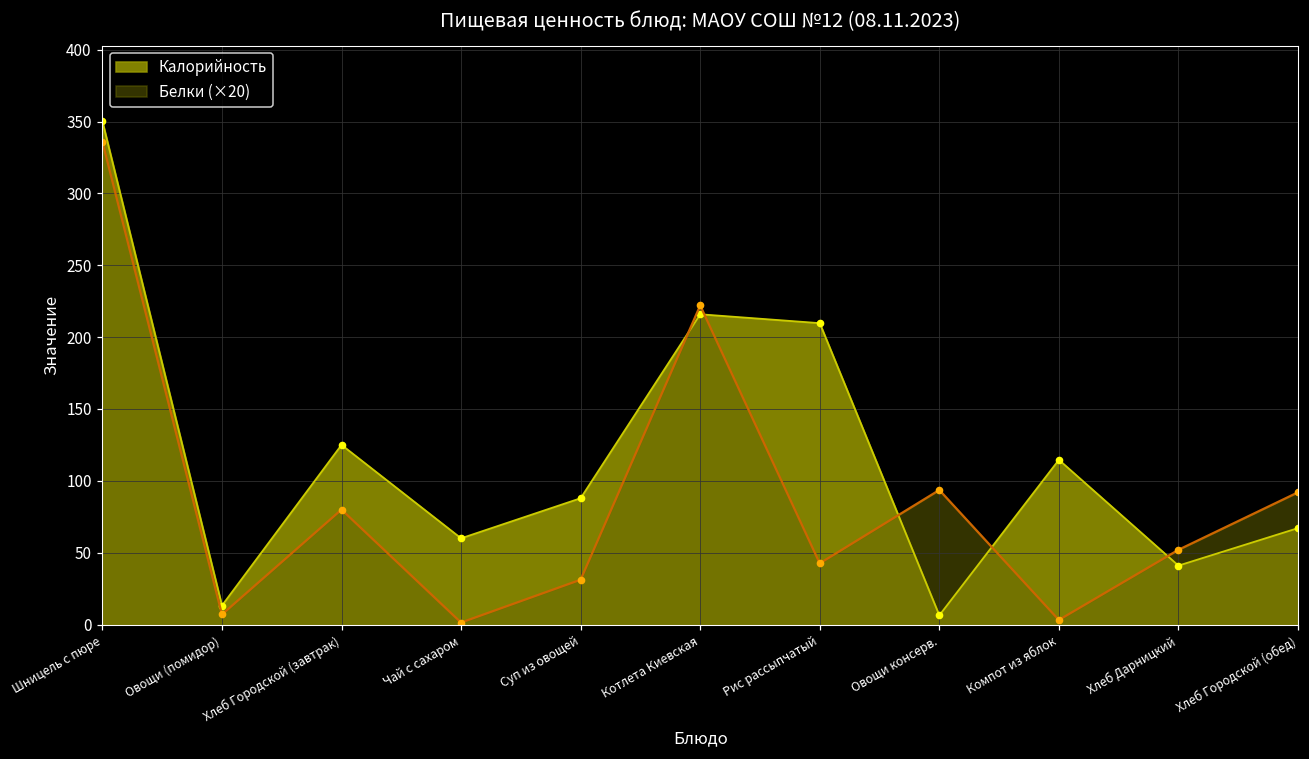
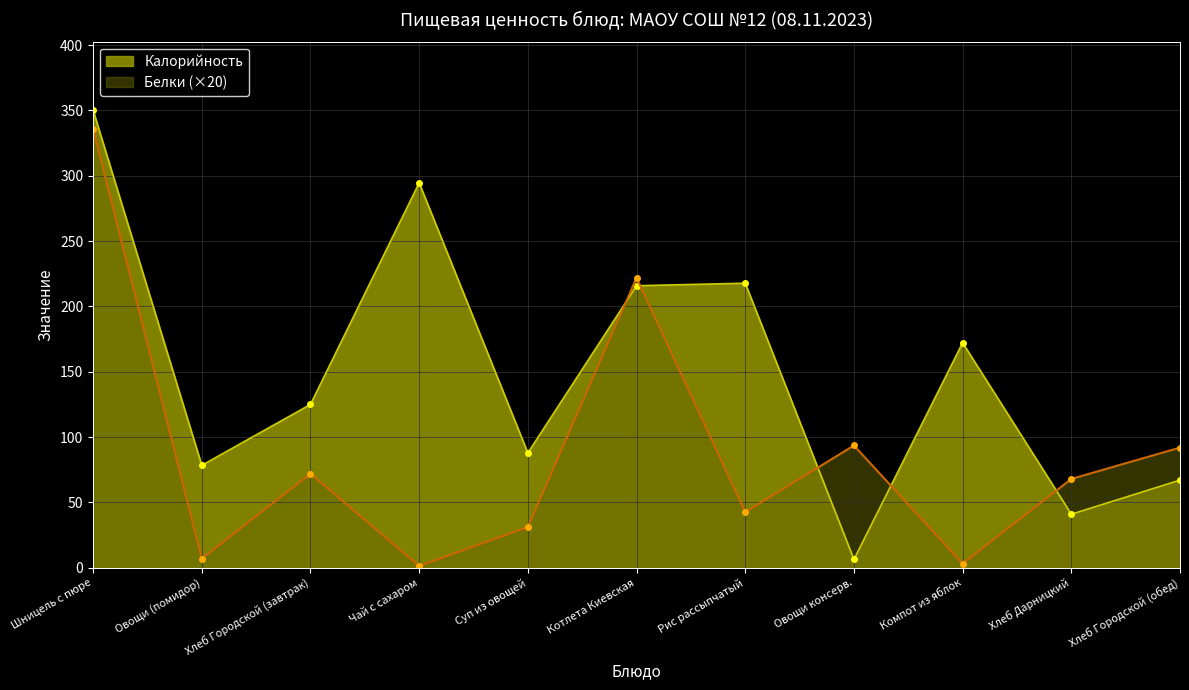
Калорийность, Овощи (помидор): 13 -> 78
Белки (×20), Хлеб Городской (завтрак): 80 -> 72
Калорийность, Чай с сахаром: 60 -> 295
Калорийность, Рис рассыпчатый: 210 -> 218
Калорийность, Компот из яблок: 115 -> 172
Белки (×20), Хлеб Дарницкий: 52 -> 68
